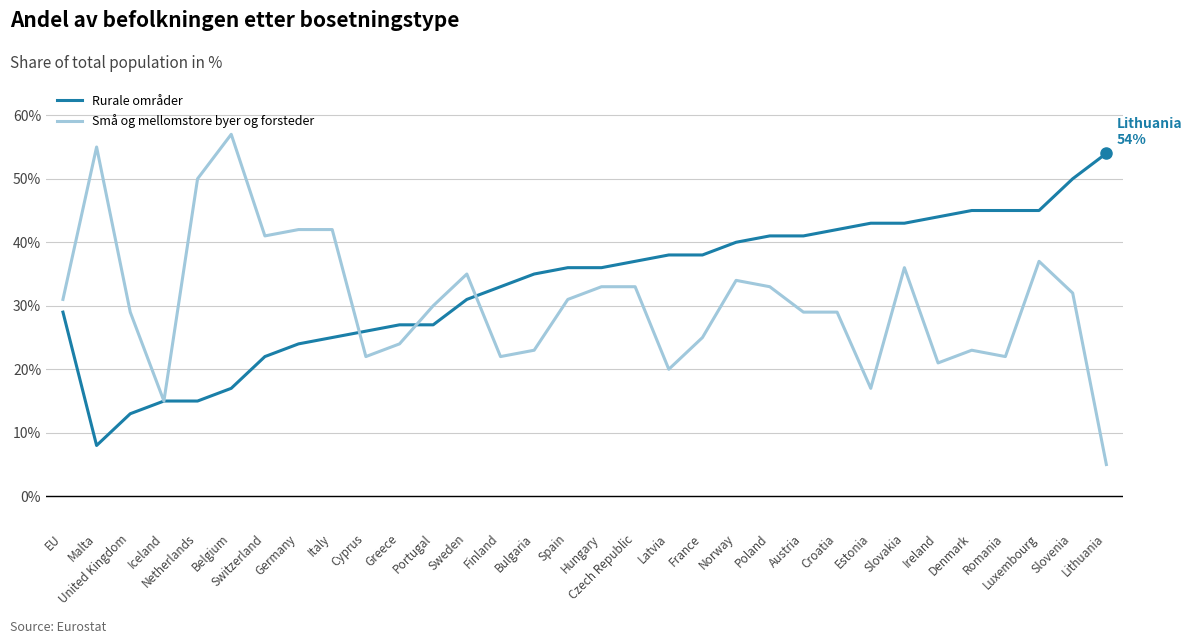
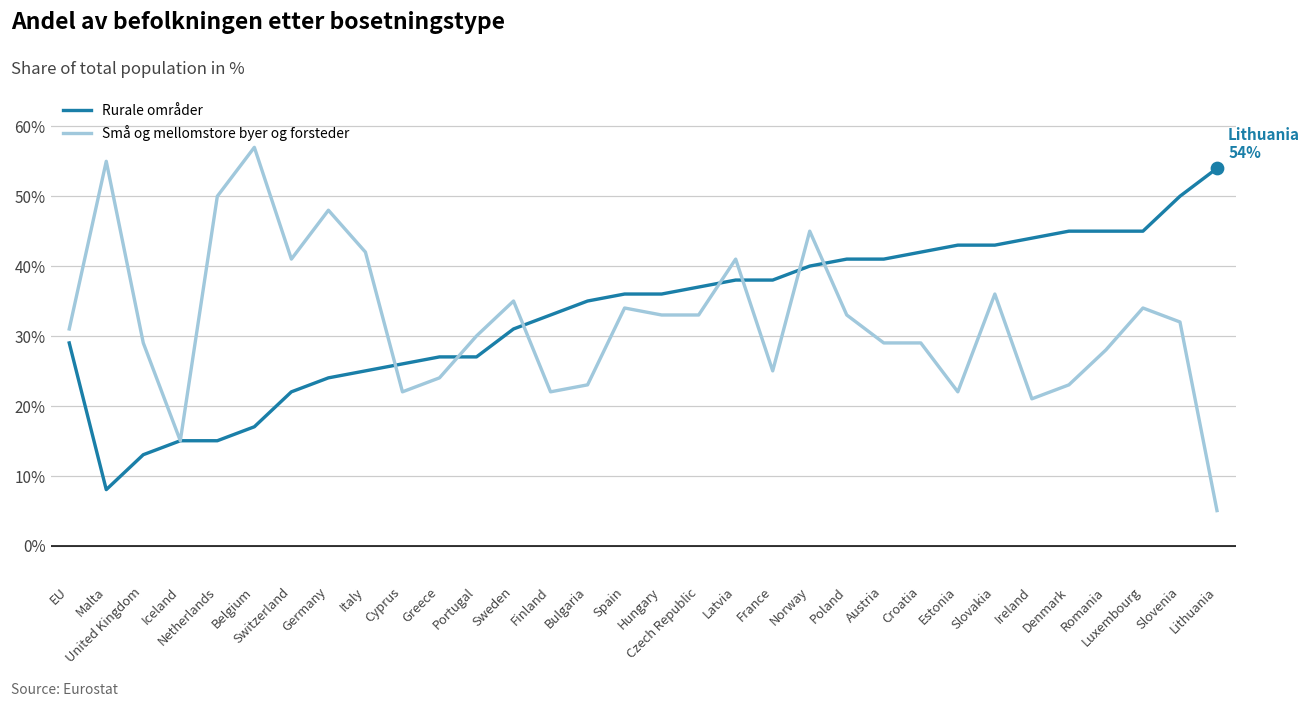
Små og mellomstore byer og forsteder, Germany: 42% -> 48%
Små og mellomstore byer og forsteder, Spain: 31% -> 34%
Små og mellomstore byer og forsteder, Latvia: 20% -> 41%
Små og mellomstore byer og forsteder, Norway: 34% -> 45%
Små og mellomstore byer og forsteder, Estonia: 17% -> 22%
Små og mellomstore byer og forsteder, Romania: 22% -> 28%
Små og mellomstore byer og forsteder, Luxembourg: 37% -> 34%
